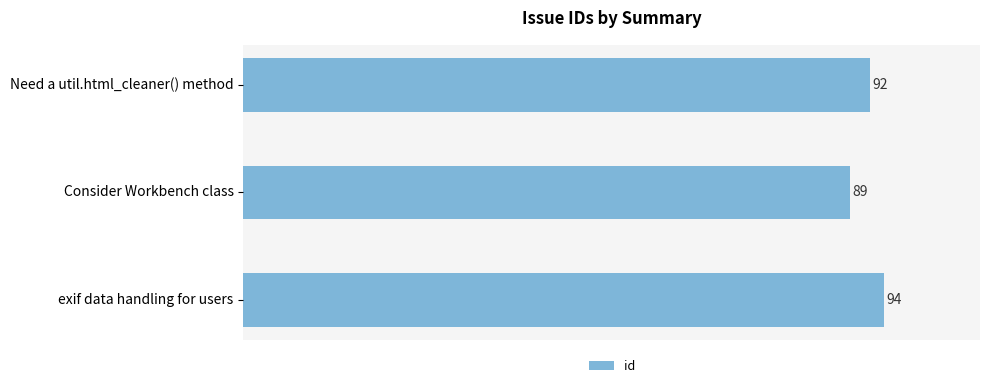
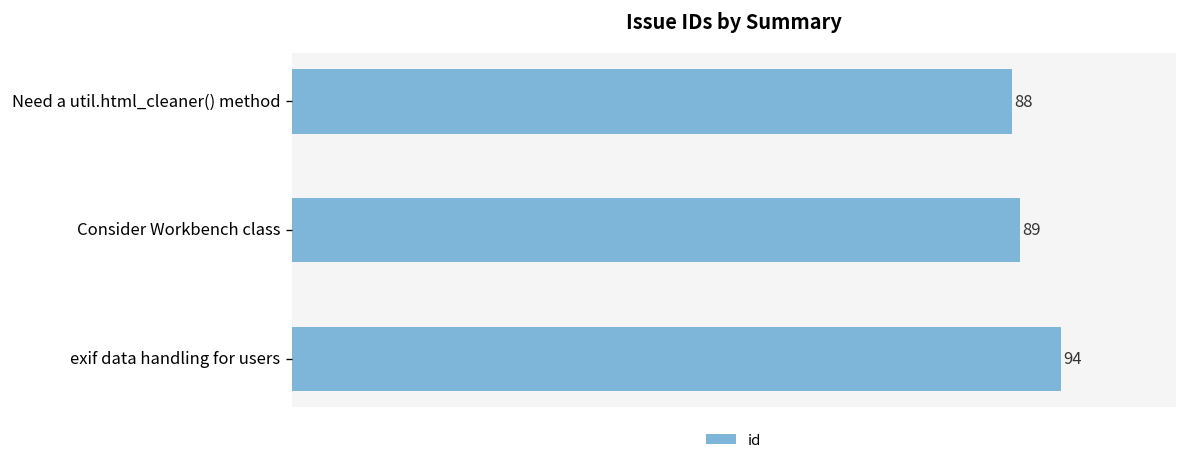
Need a util.html_cleaner() method: 92 -> 88
